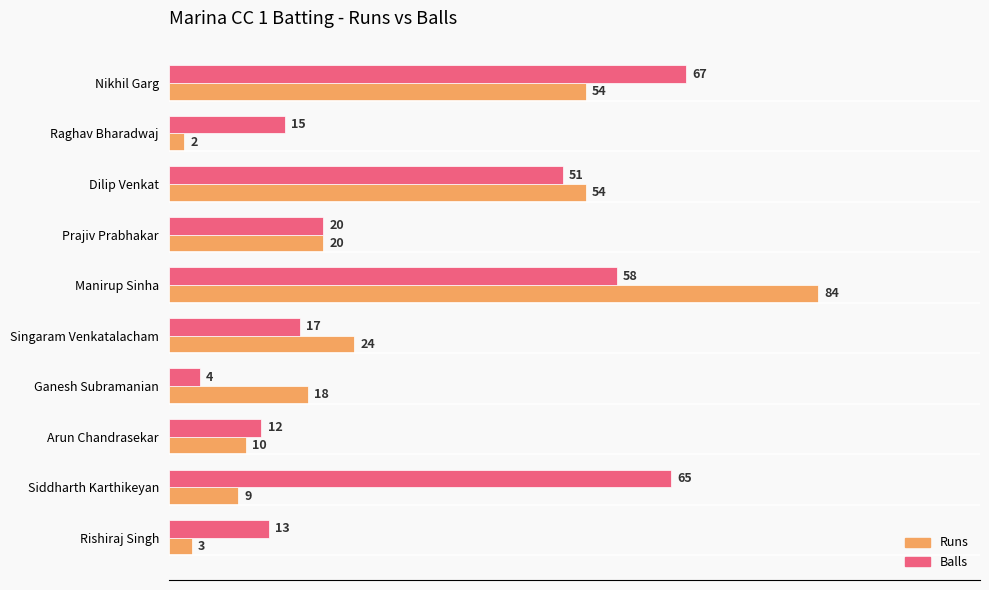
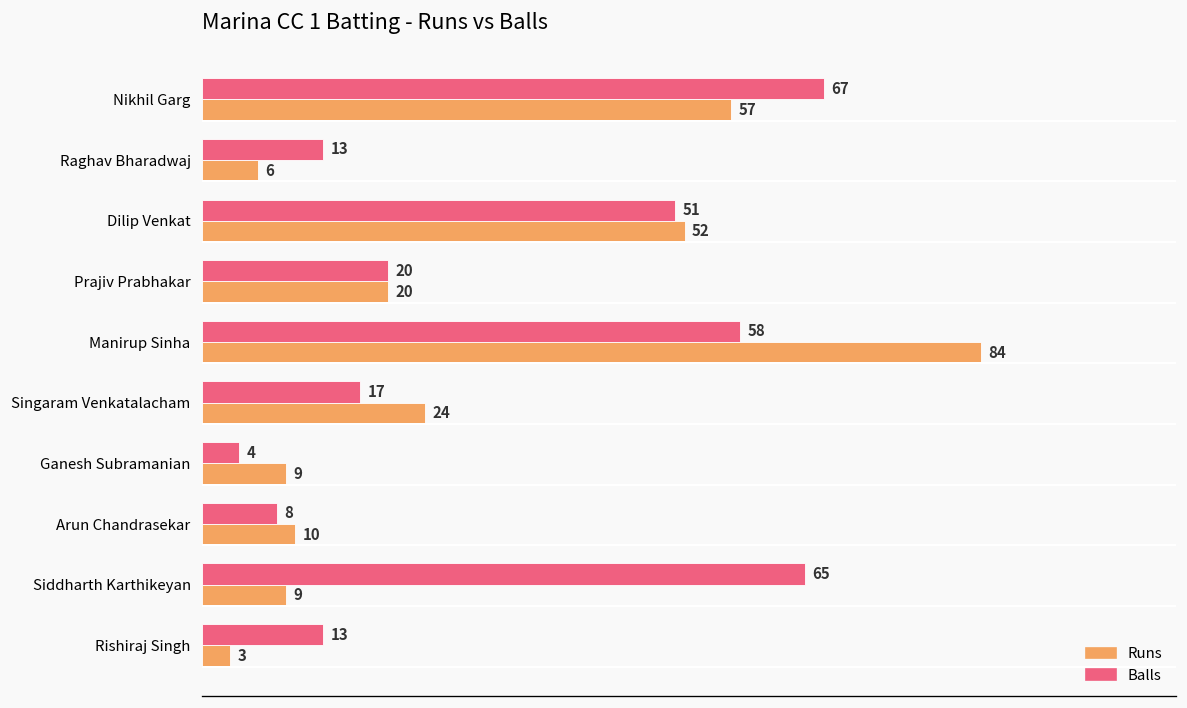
Runs, Nikhil Garg: 54 -> 57
Balls, Raghav Bharadwaj: 15 -> 13
Runs, Raghav Bharadwaj: 2 -> 6
Runs, Dilip Venkat: 54 -> 52
Runs, Ganesh Subramanian: 18 -> 9
Balls, Arun Chandrasekar: 12 -> 8
